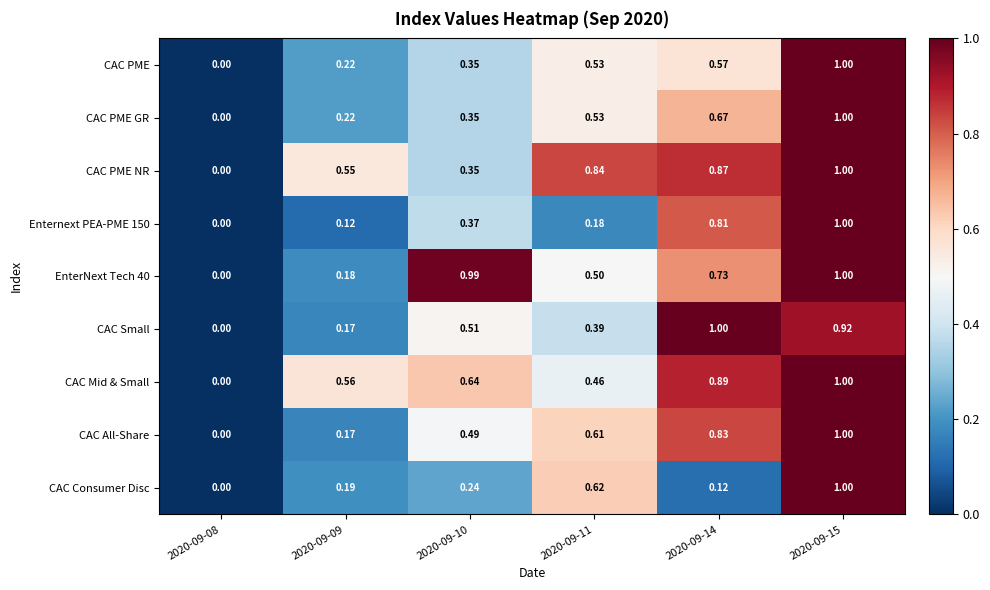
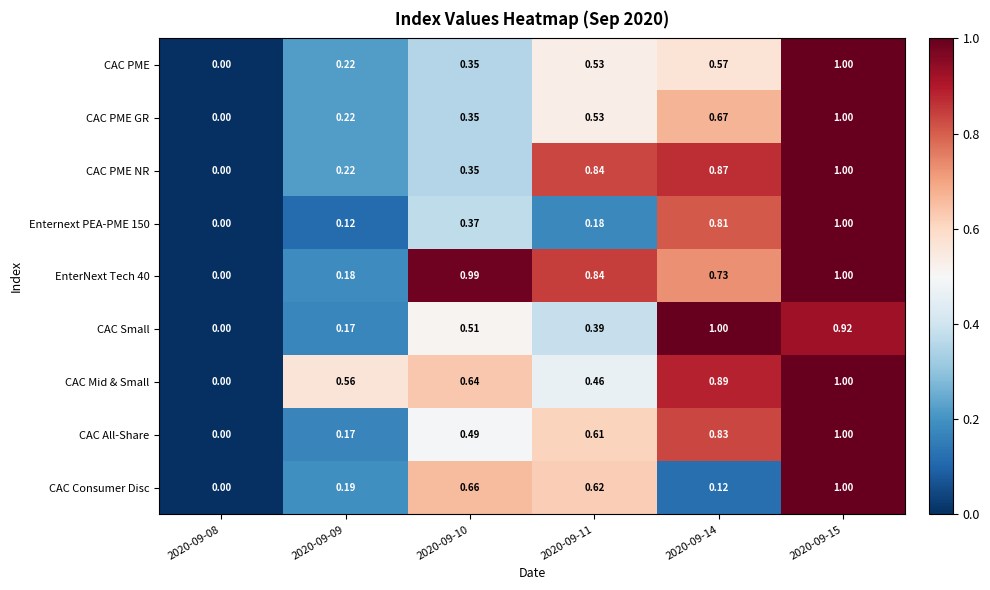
CAC PME NR, 2020-09-09: 0.55 -> 0.22
EnterNext Tech 40, 2020-09-11: 0.50 -> 0.84
CAC Consumer Disc, 2020-09-10: 0.24 -> 0.66
